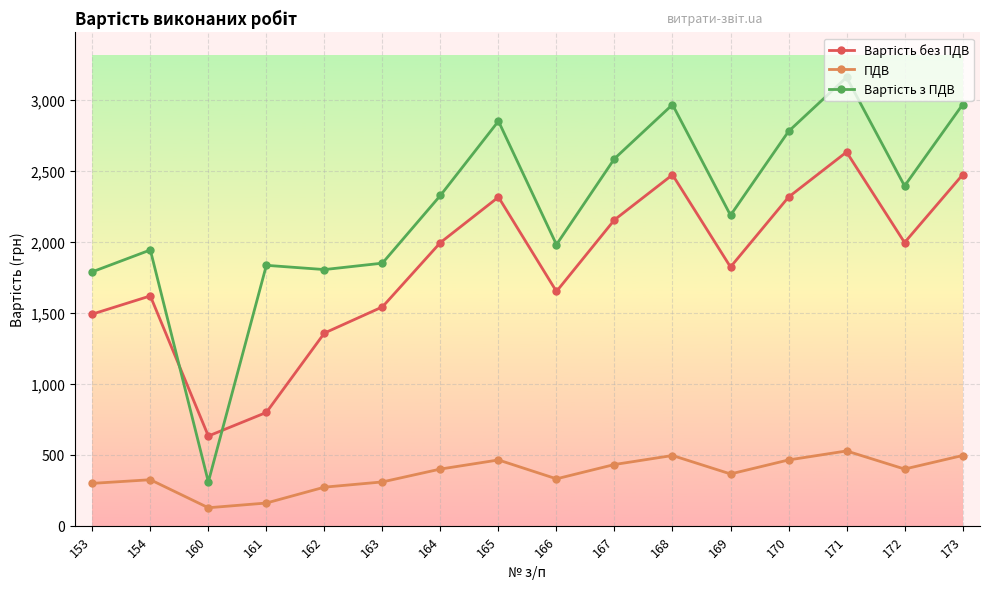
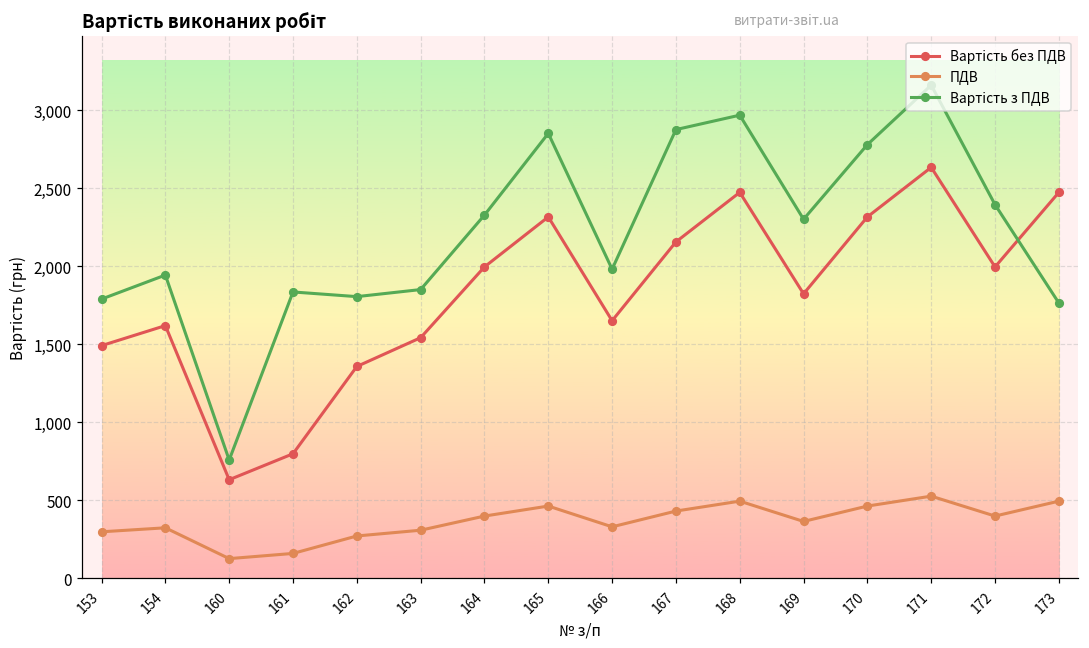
Вартість з ПДВ, 160: 310 -> 760
Вартість з ПДВ, 167: 2,590 -> 2,880
Вартість з ПДВ, 169: 2,190 -> 2,300
Вартість з ПДВ, 173: 2,970 -> 1,760
